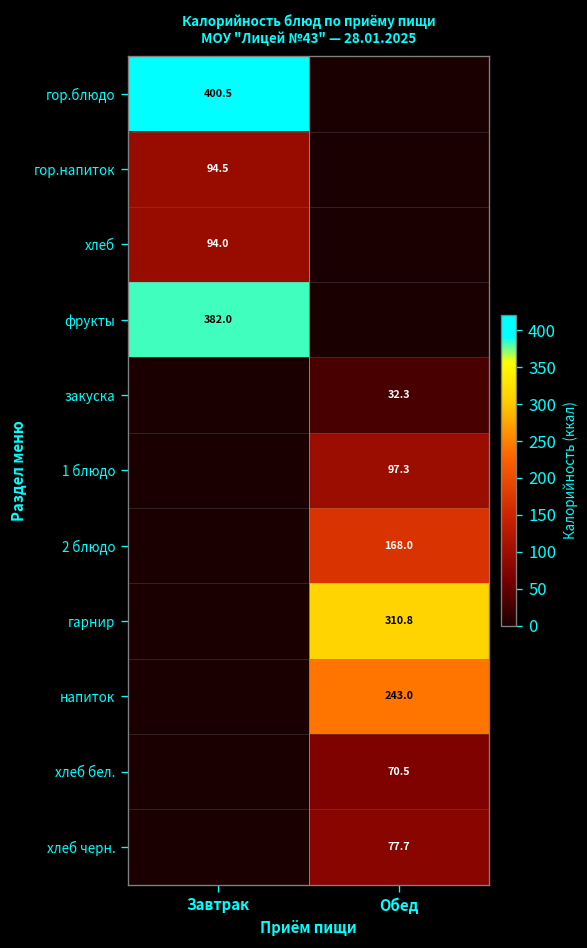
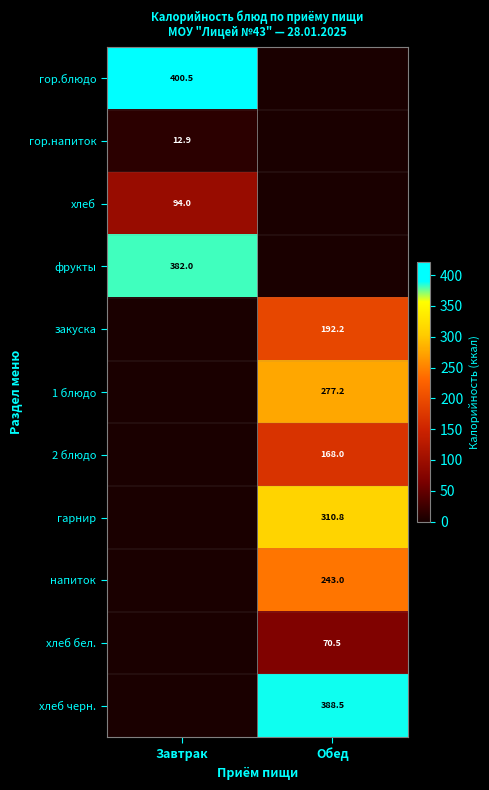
гор.напиток, Завтрак: 94.5 -> 12.9
закуска, Обед: 32.3 -> 192.2
1 блюдо, Обед: 97.3 -> 277.2
хлеб черн., Обед: 77.7 -> 388.5
